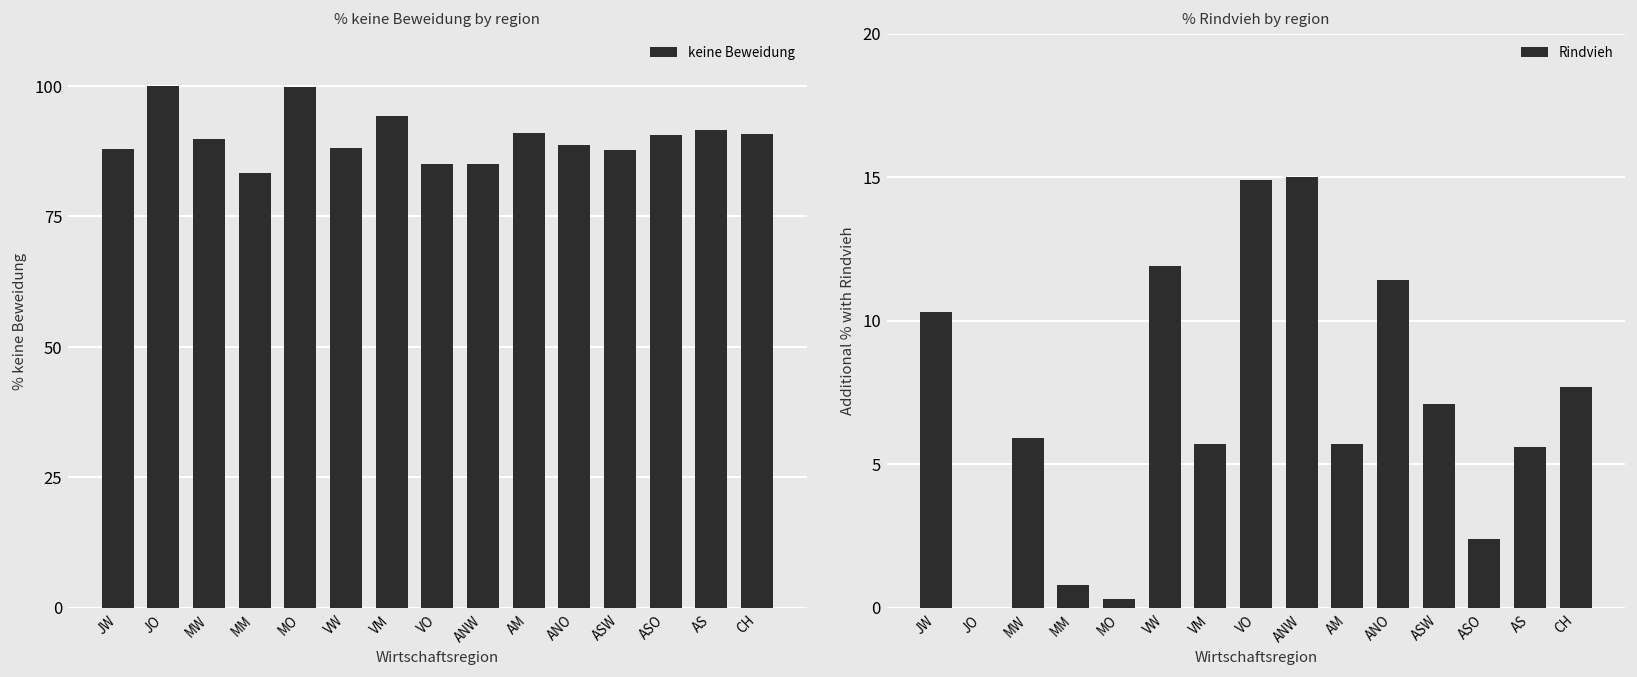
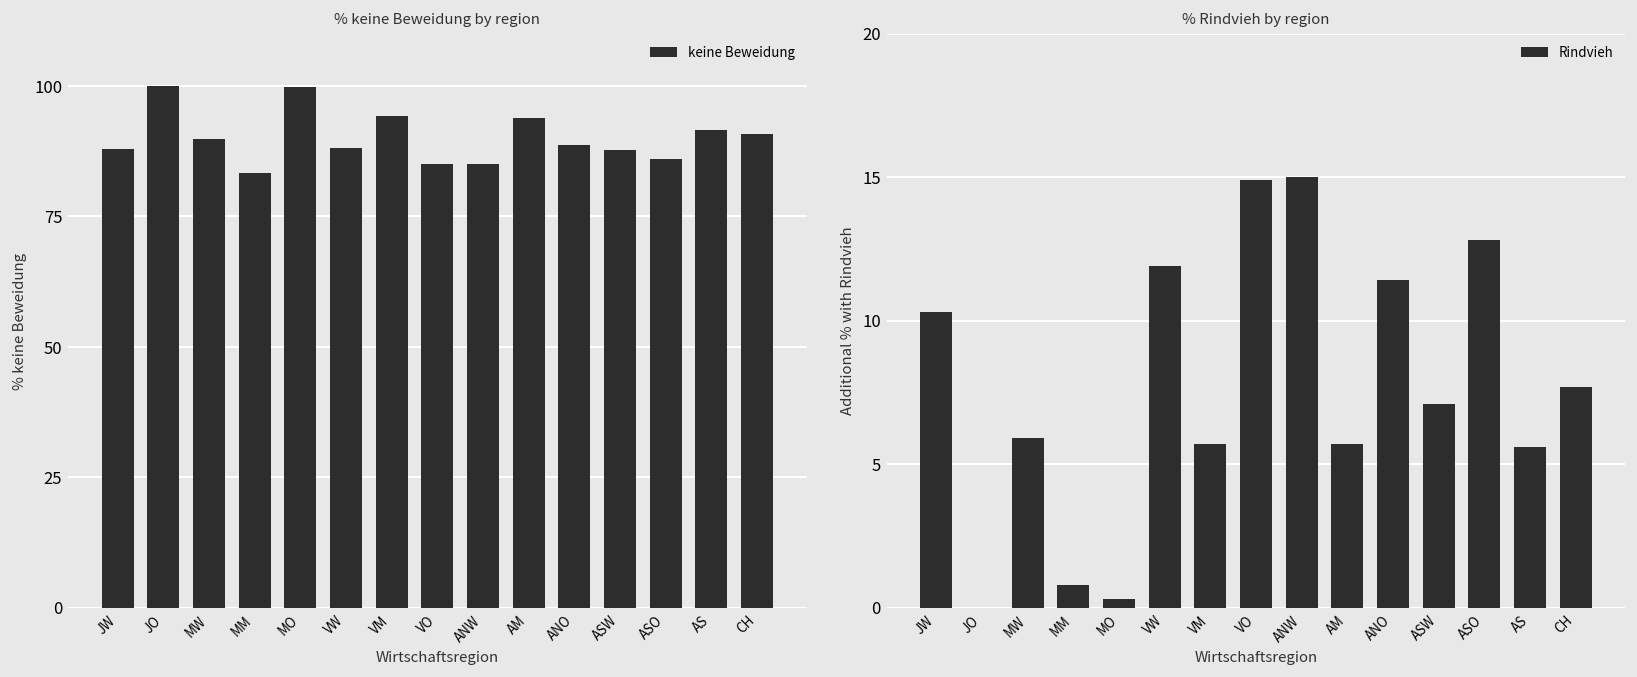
% keine Beweidung by region, AM: 91 -> 94
% keine Beweidung by region, ASO: 91 -> 86
% Rindvieh by region, ASO: 2.4 -> 12.8
